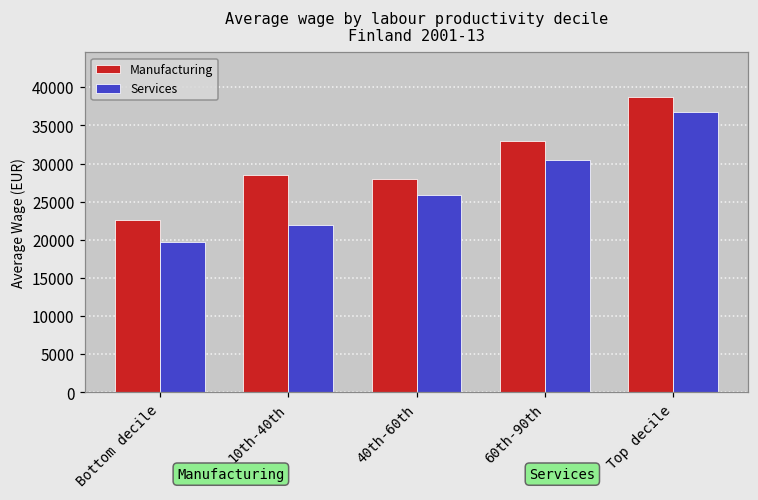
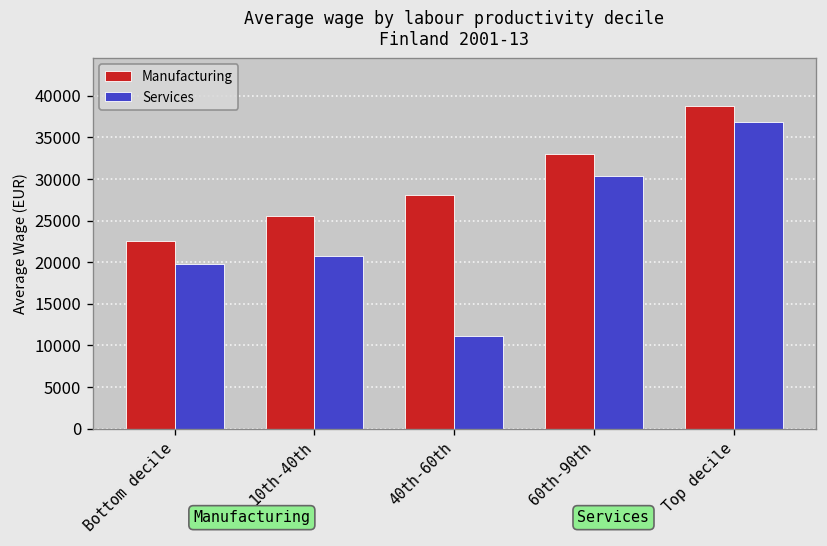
Manufacturing, 10th-40th: 29000 -> 26000
Services, 10th-40th: 22000 -> 21000
Services, 40th-60th: 26000 -> 11000
